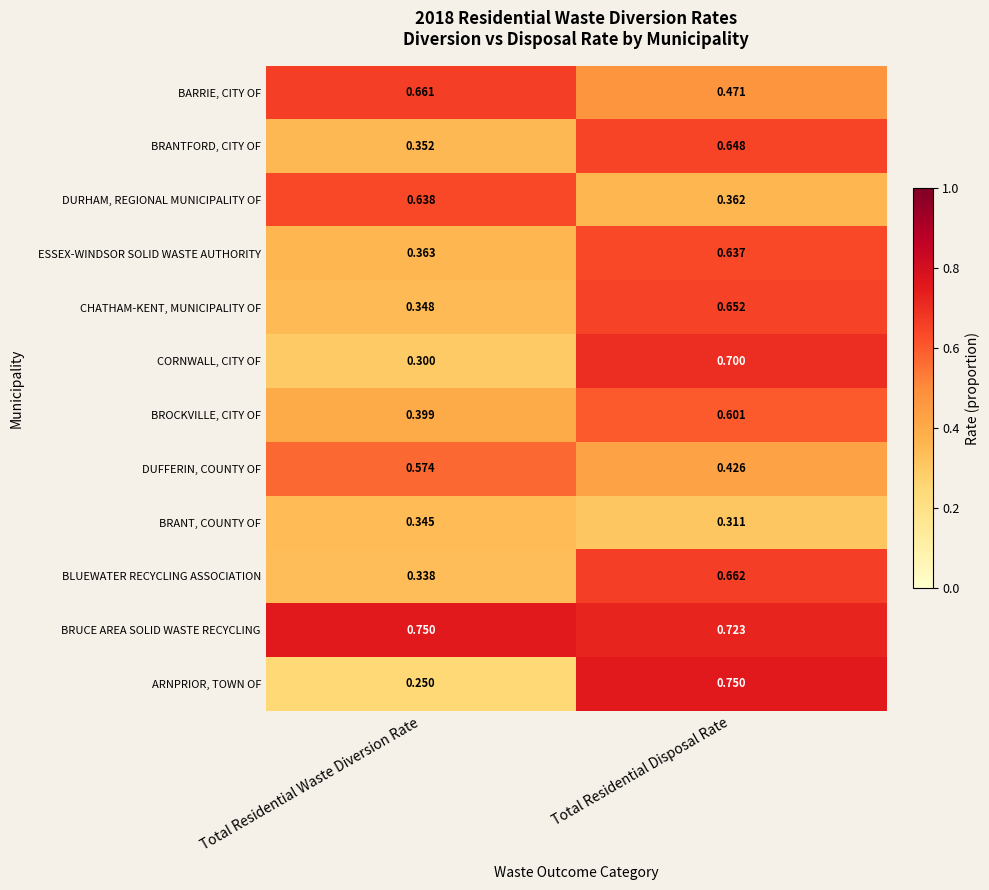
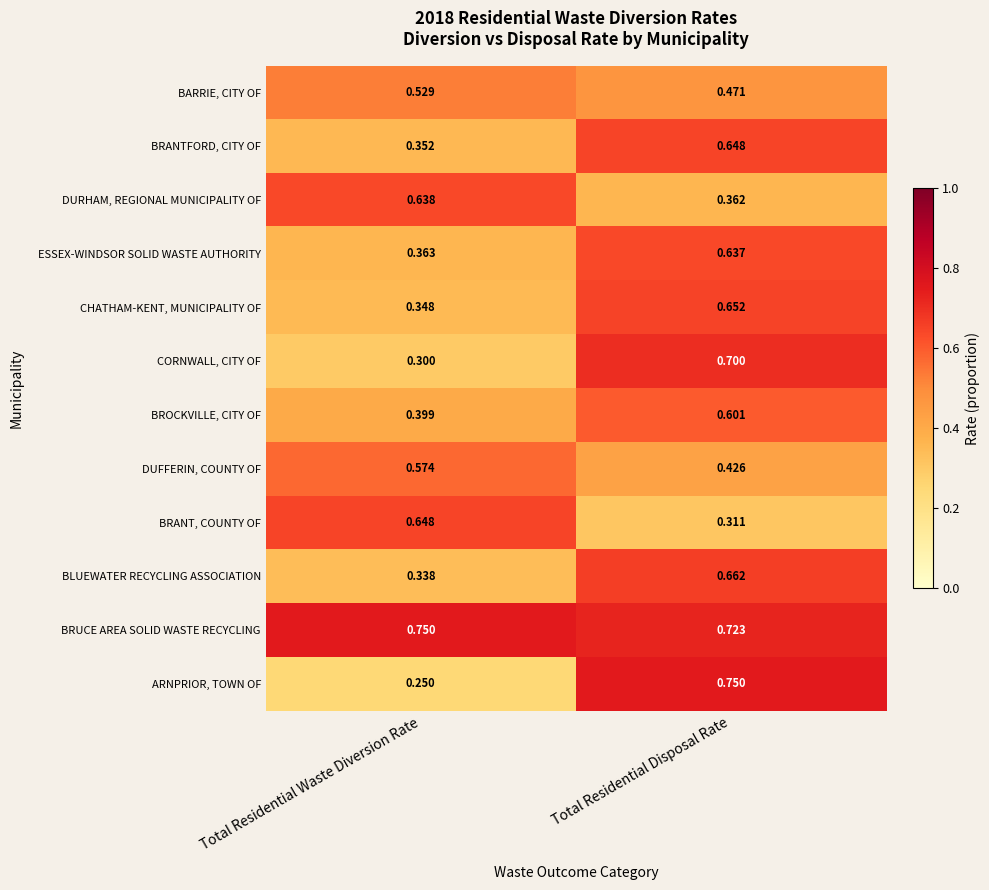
BARRIE, CITY OF, Total Residential Waste Diversion Rate: 0.661 -> 0.529
BRANT, COUNTY OF, Total Residential Waste Diversion Rate: 0.345 -> 0.648
